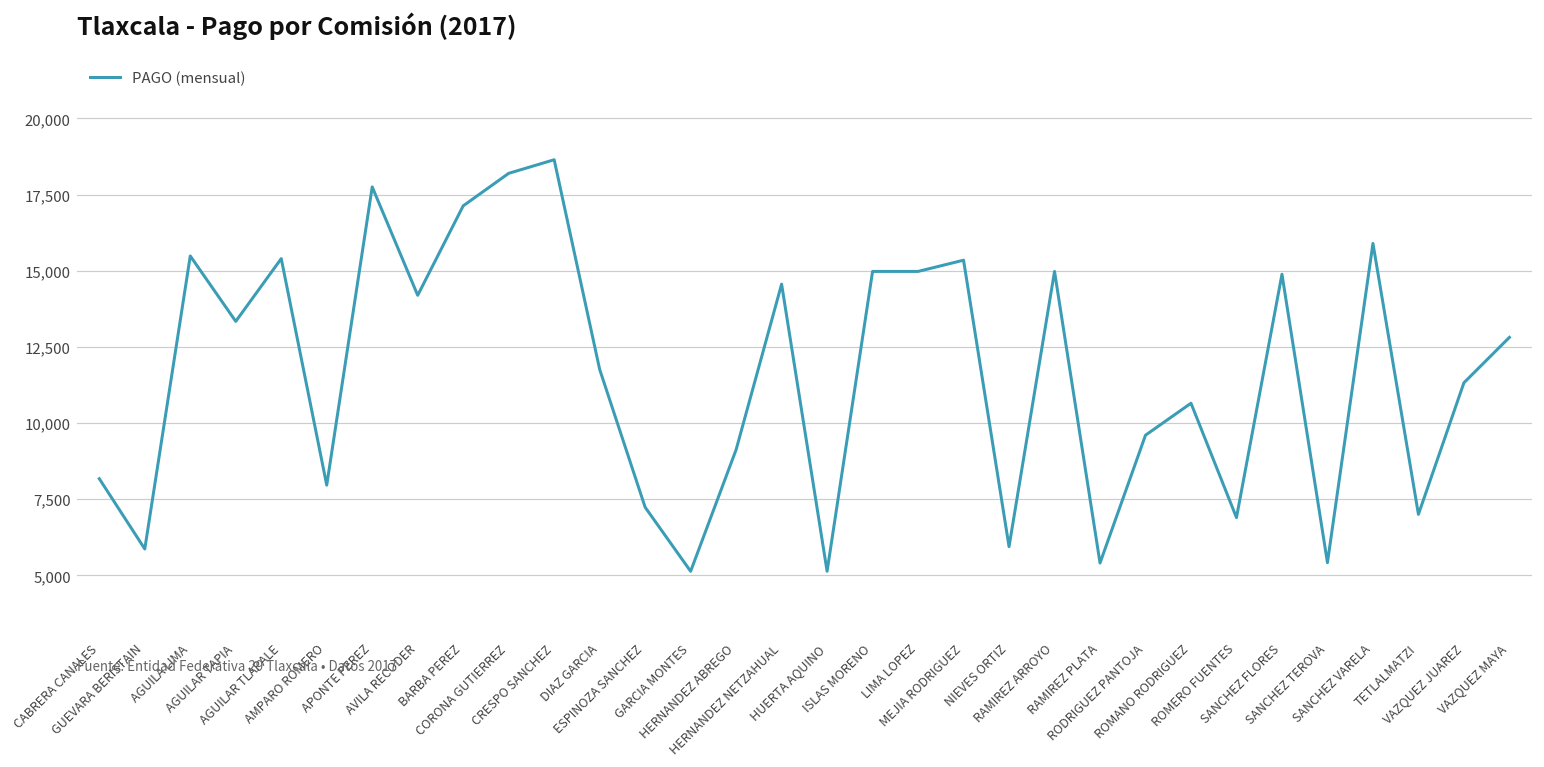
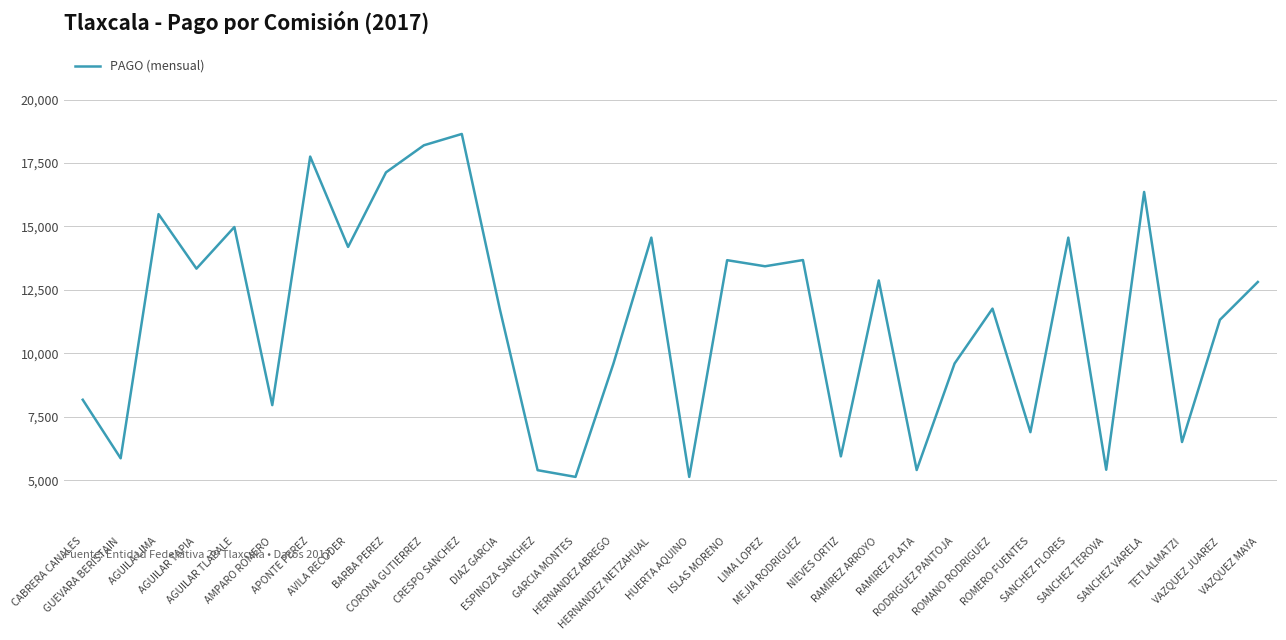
AGUILAR TLAPALE: 15,400 -> 15,000
ESPINOZA SANCHEZ: 7,200 -> 5,400
HERNANDEZ ABREGO: 9,100 -> 9,600
ISLAS MORENO: 15,000 -> 13,700
LIMA LOPEZ: 15,000 -> 13,400
MEJIA RODRIGUEZ: 15,300 -> 13,700
RAMIREZ ARROYO: 15,000 -> 12,900
ROMANO RODRIGUEZ: 10,700 -> 11,800
SANCHEZ FLORES: 14,900 -> 14,600
SANCHEZ VARELA: 15,900 -> 16,400
TETLALMATZI: 7,000 -> 6,500
